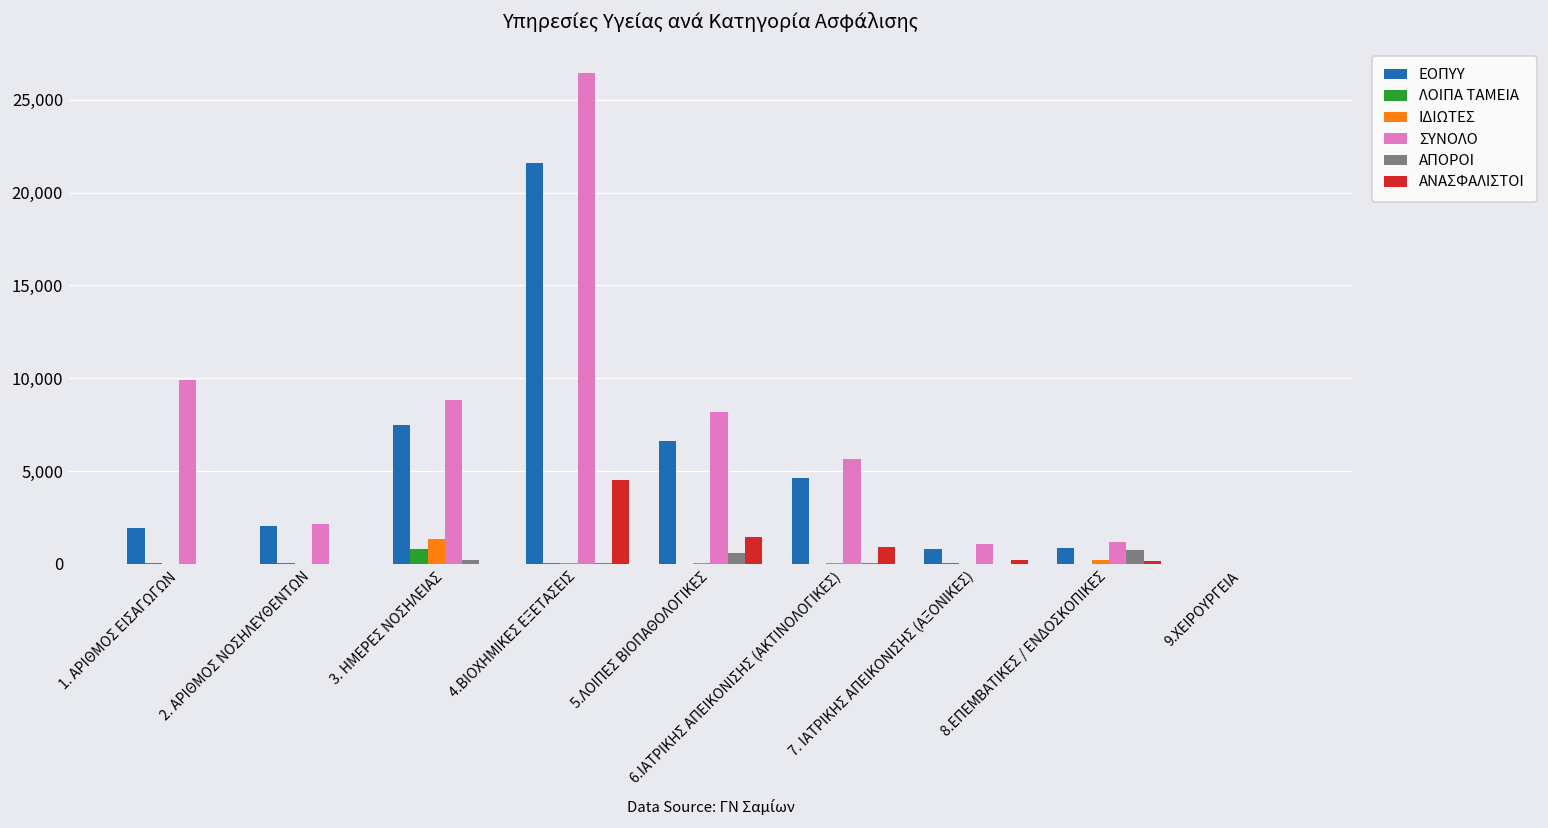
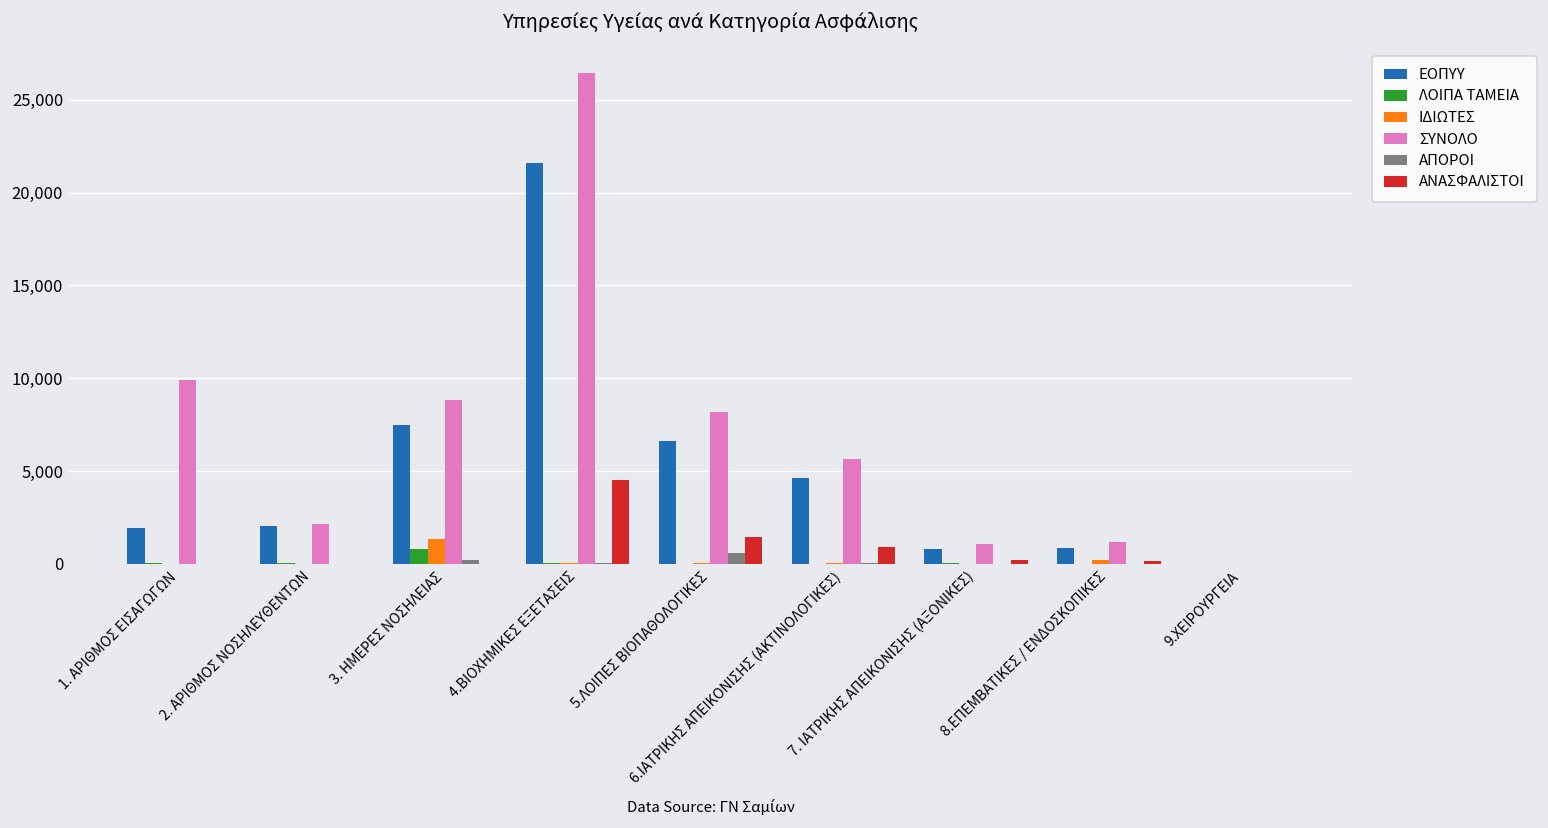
ΑΠΟΡΟΙ, 8.ΕΠΕΜΒΑΤΙΚΕΣ / ΕΝΔΟΣΚΟΠΙΚΕΣ: 800 -> 0
